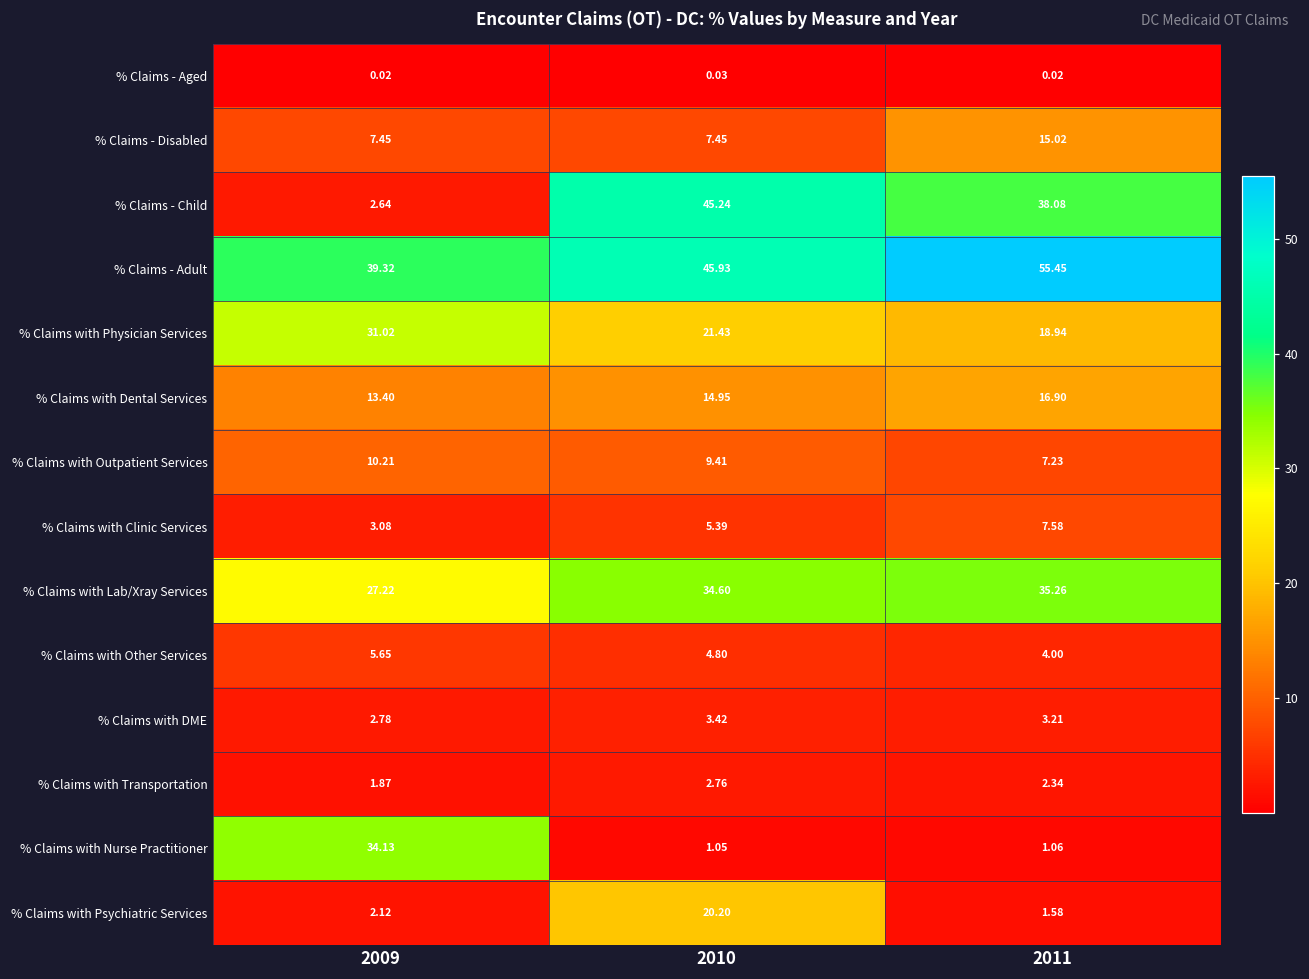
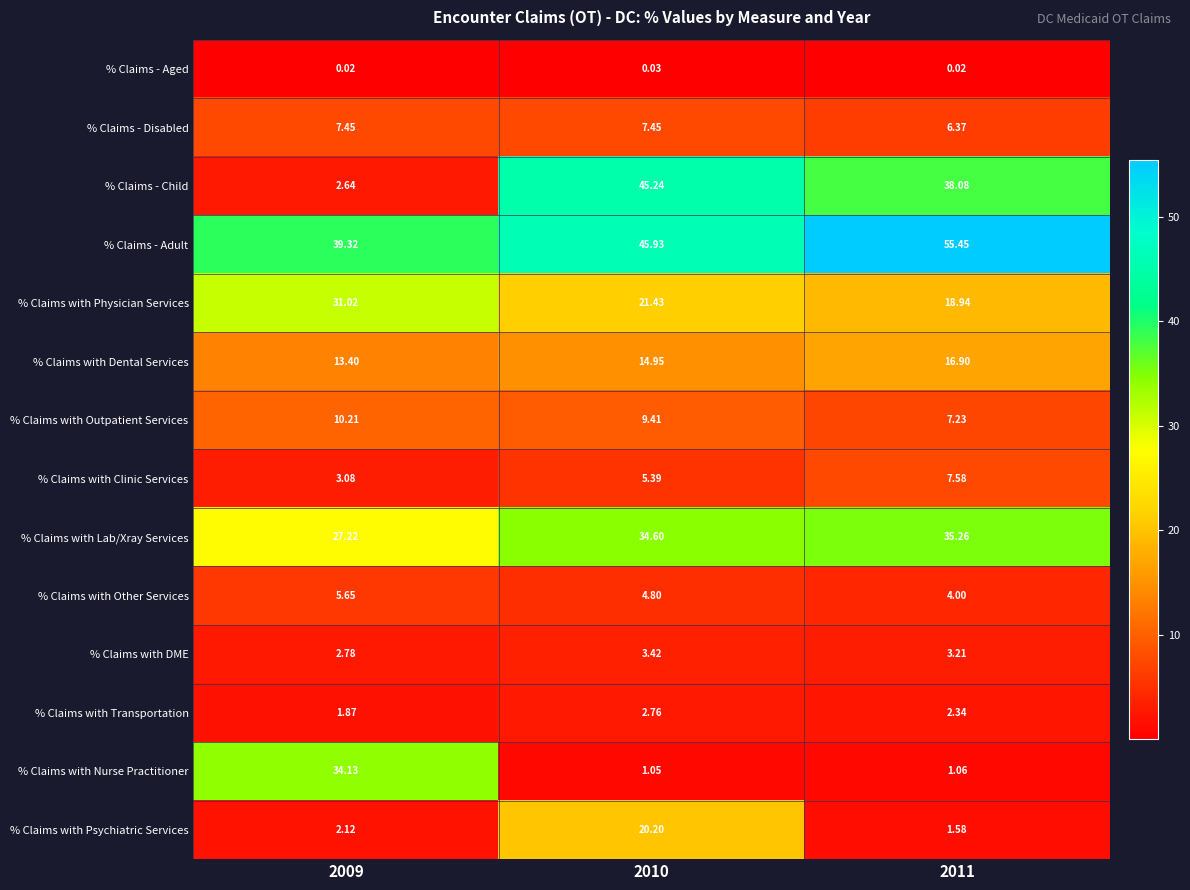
% Claims - Disabled, 2011: 15.02 -> 6.37
